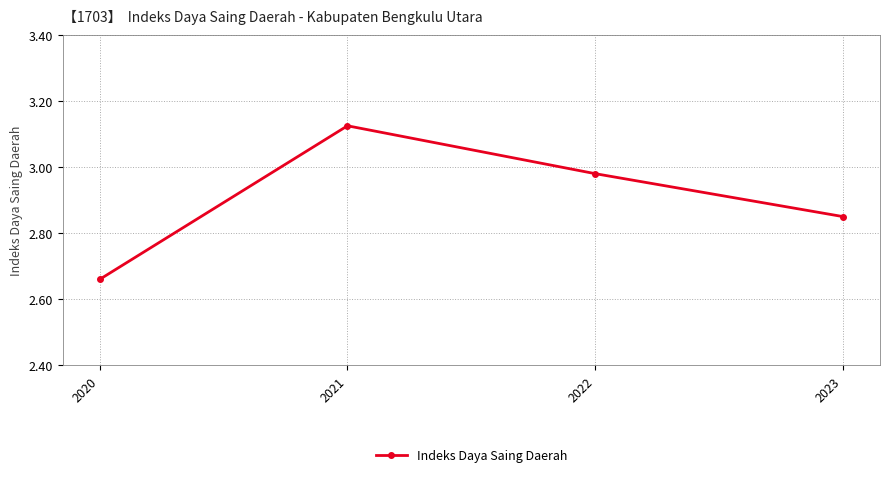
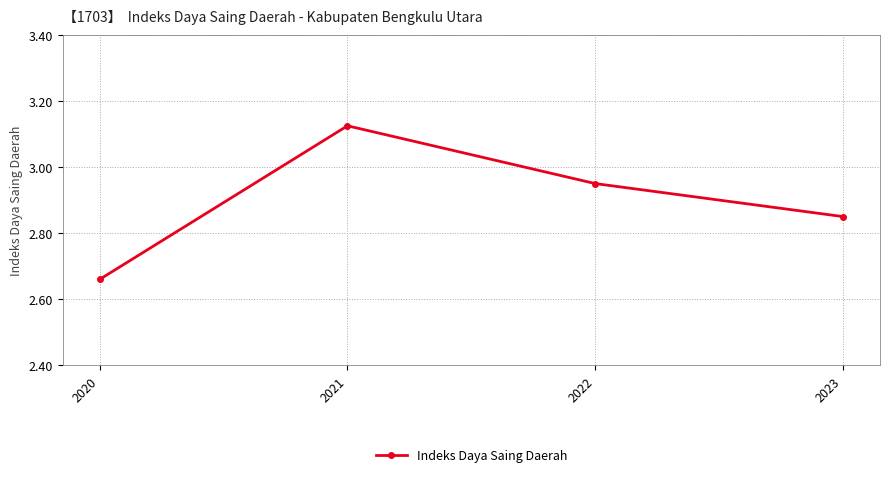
2022: 2.98 -> 2.95
